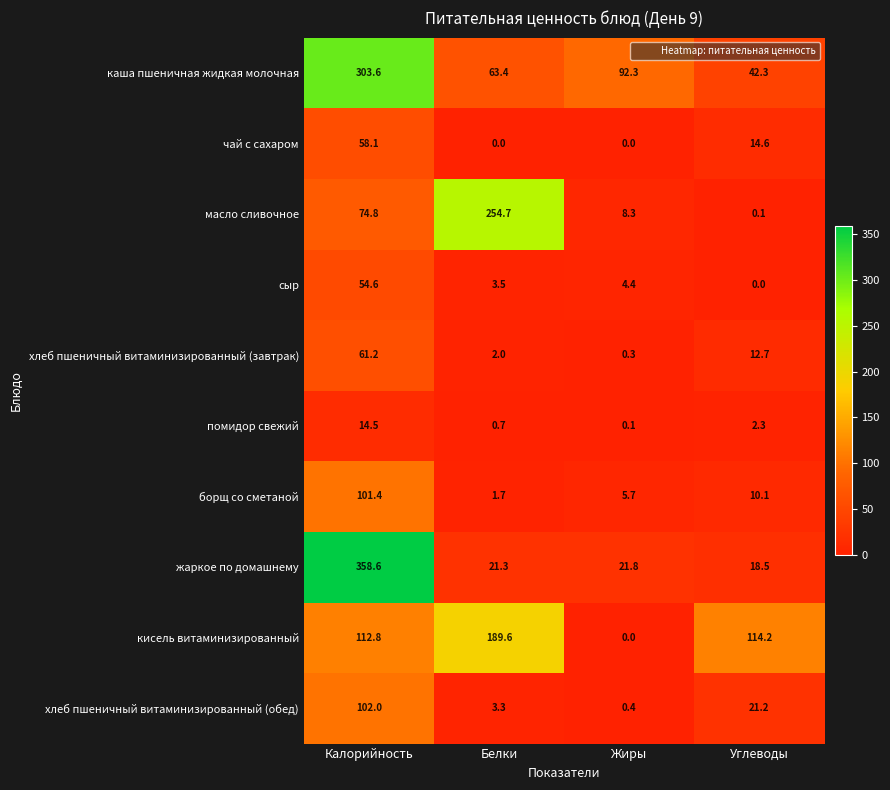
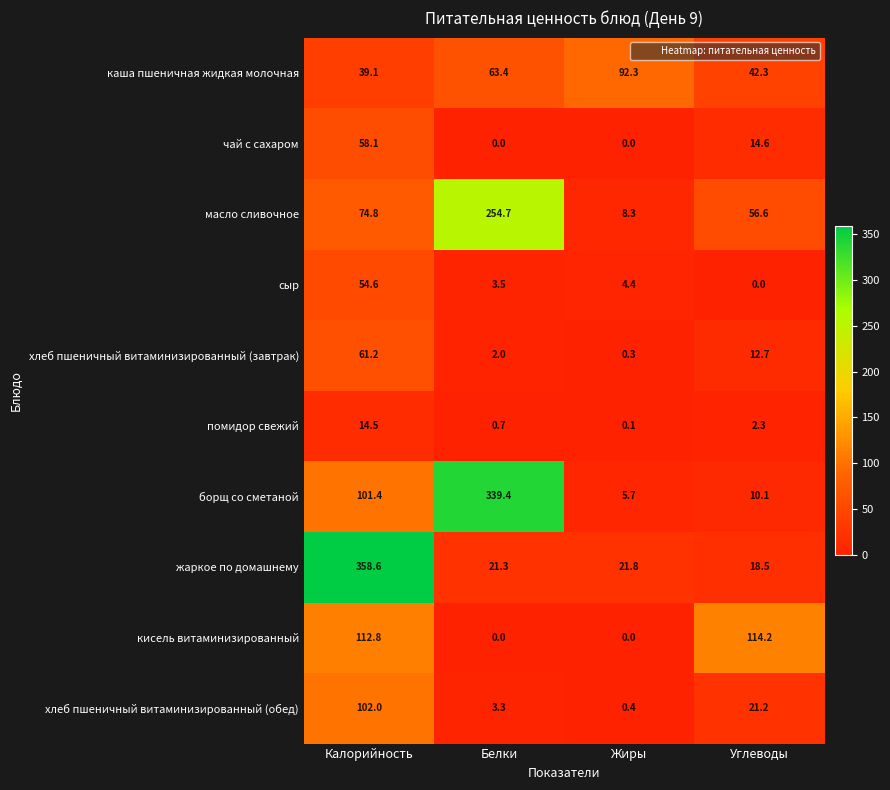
каша пшеничная жидкая молочная, Калорийность: 303.6 -> 39.1
масло сливочное, Углеводы: 0.1 -> 56.6
борщ со сметаной, Белки: 1.7 -> 339.4
кисель витаминизированный, Белки: 189.6 -> 0.0
